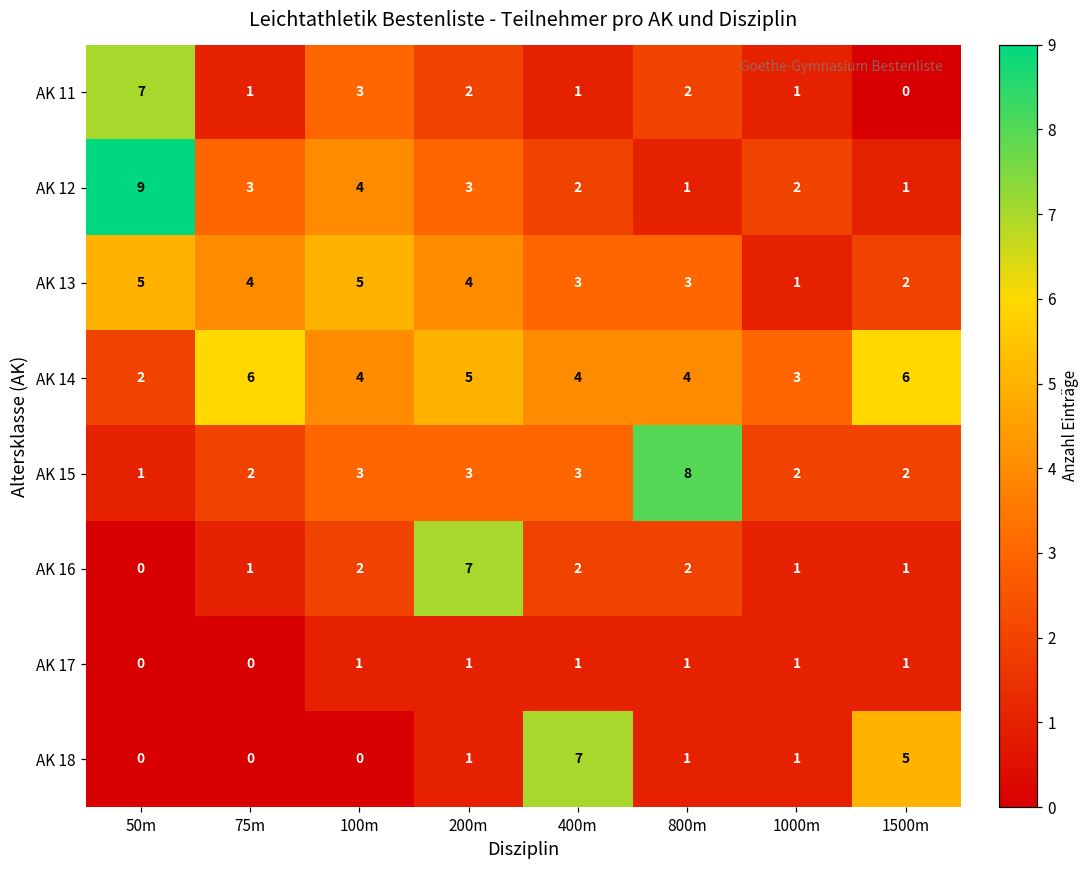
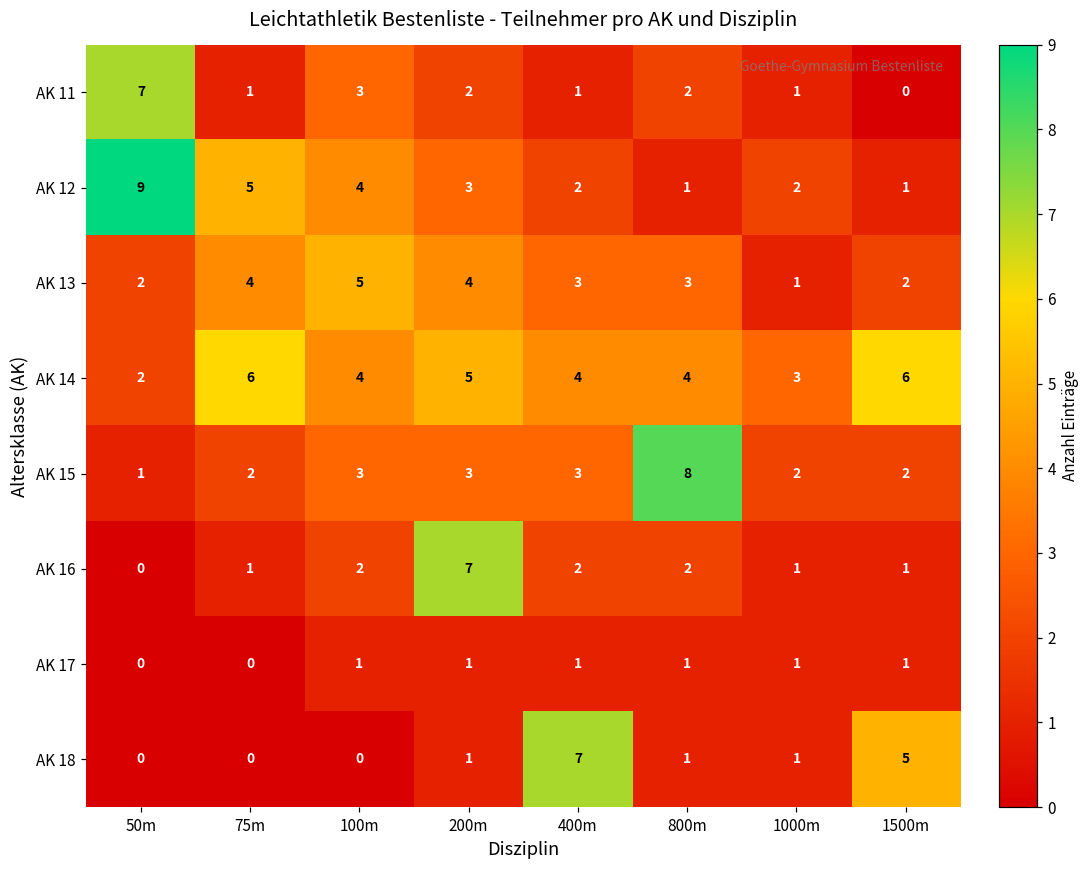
AK 12, 75m: 3 -> 5
AK 13, 50m: 5 -> 2
